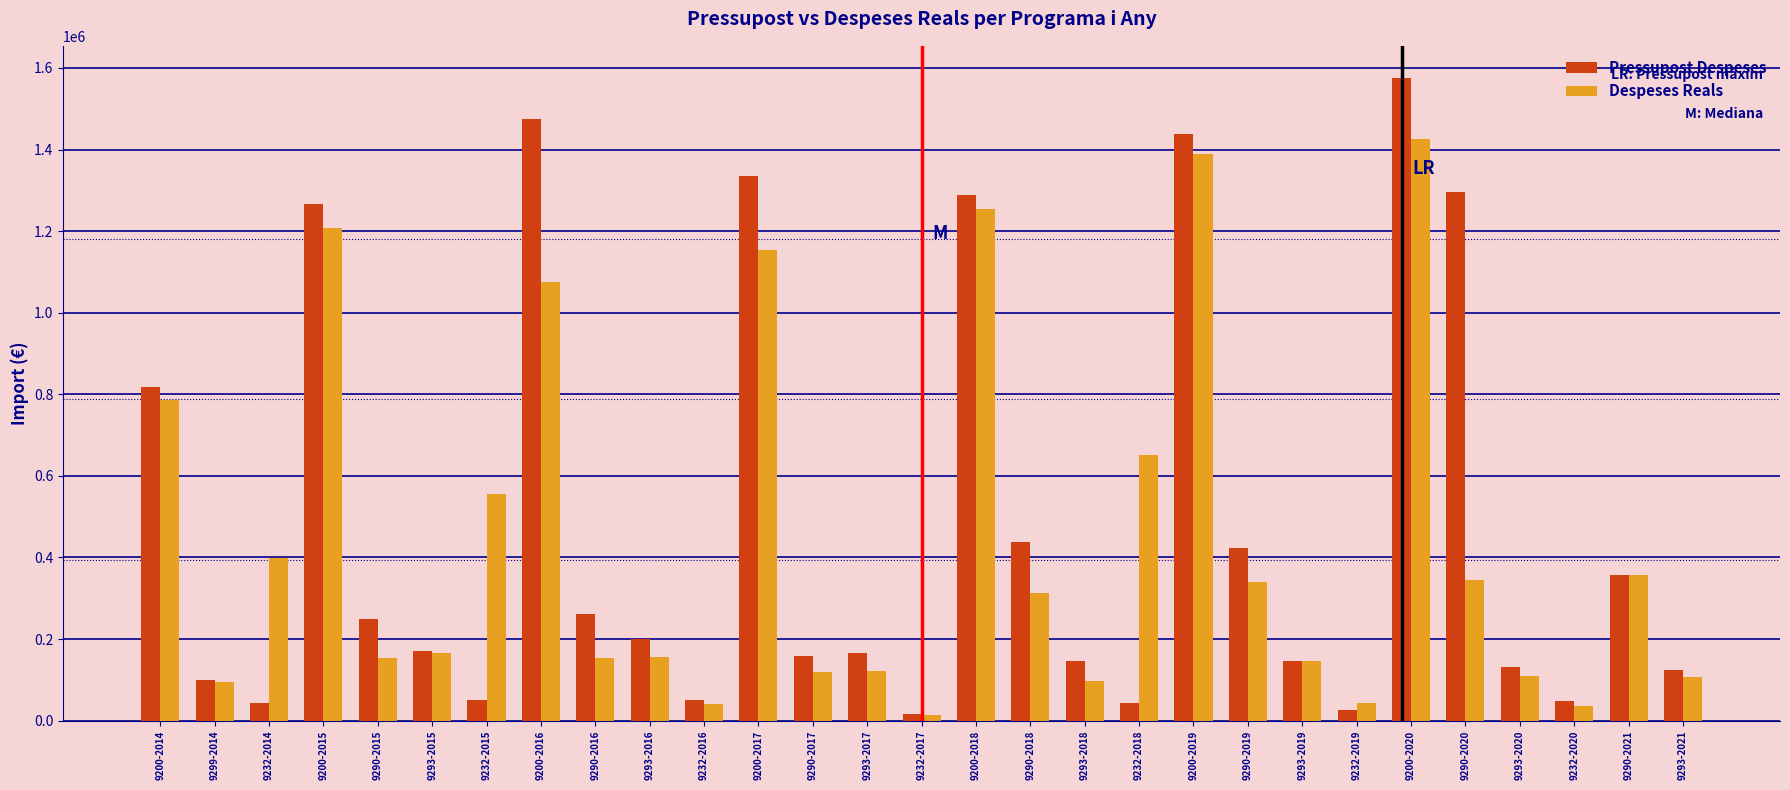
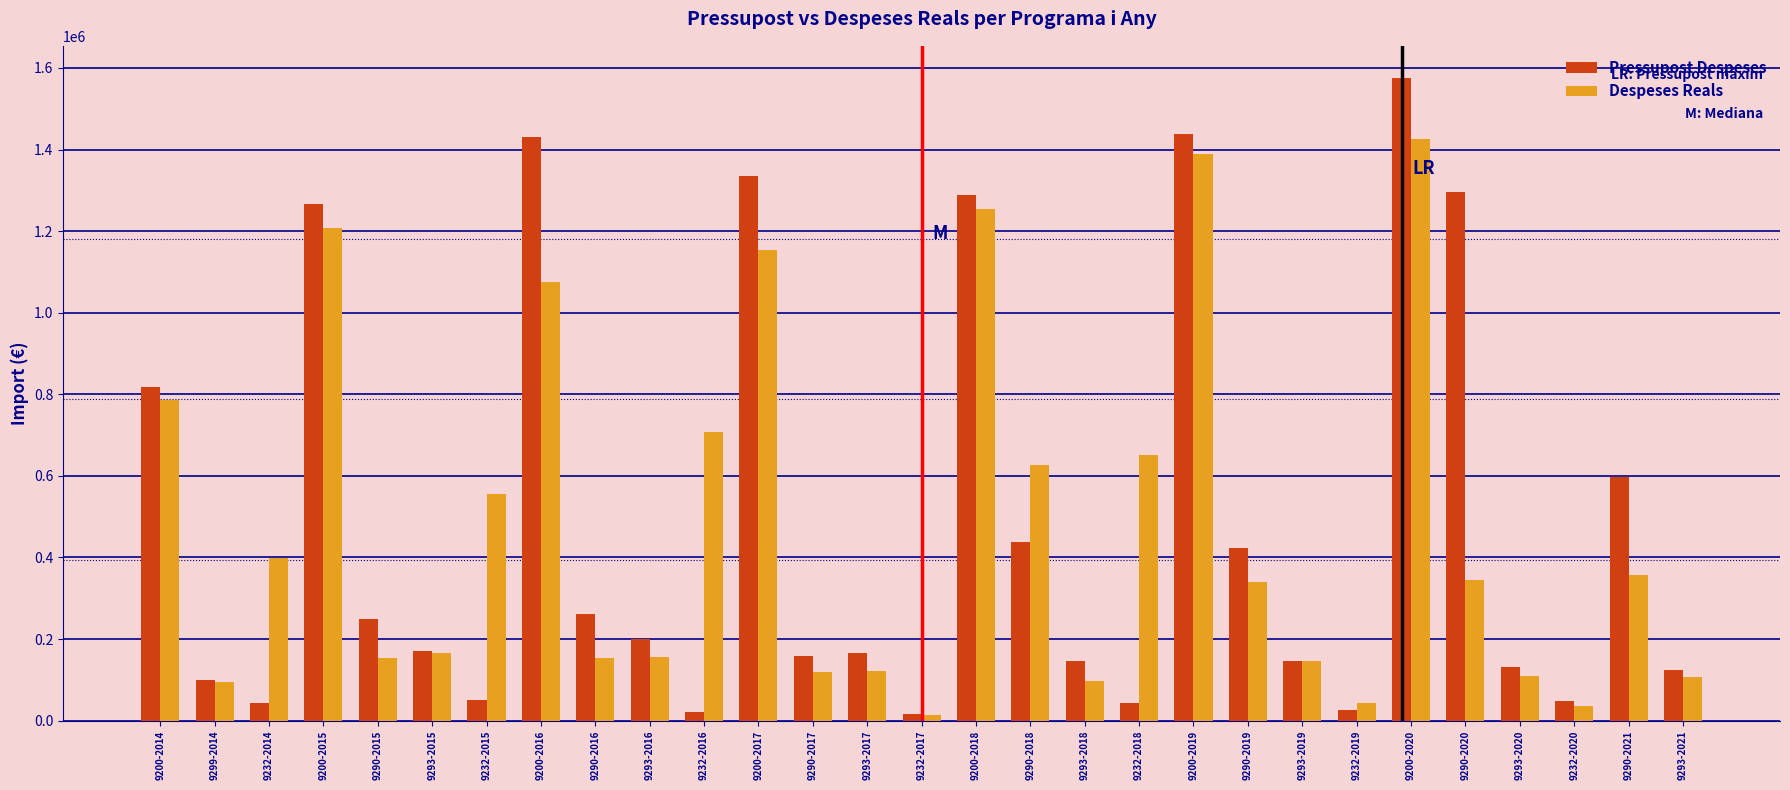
Pressupost Despeses, 9200-2016: 1480000 -> 1430000
Pressupost Despeses, 9232-2016: 50000 -> 20000
Despeses Reals, 9232-2016: 40000 -> 710000
Despeses Reals, 9290-2018: 310000 -> 630000
Pressupost Despeses, 9290-2021: 360000 -> 600000
